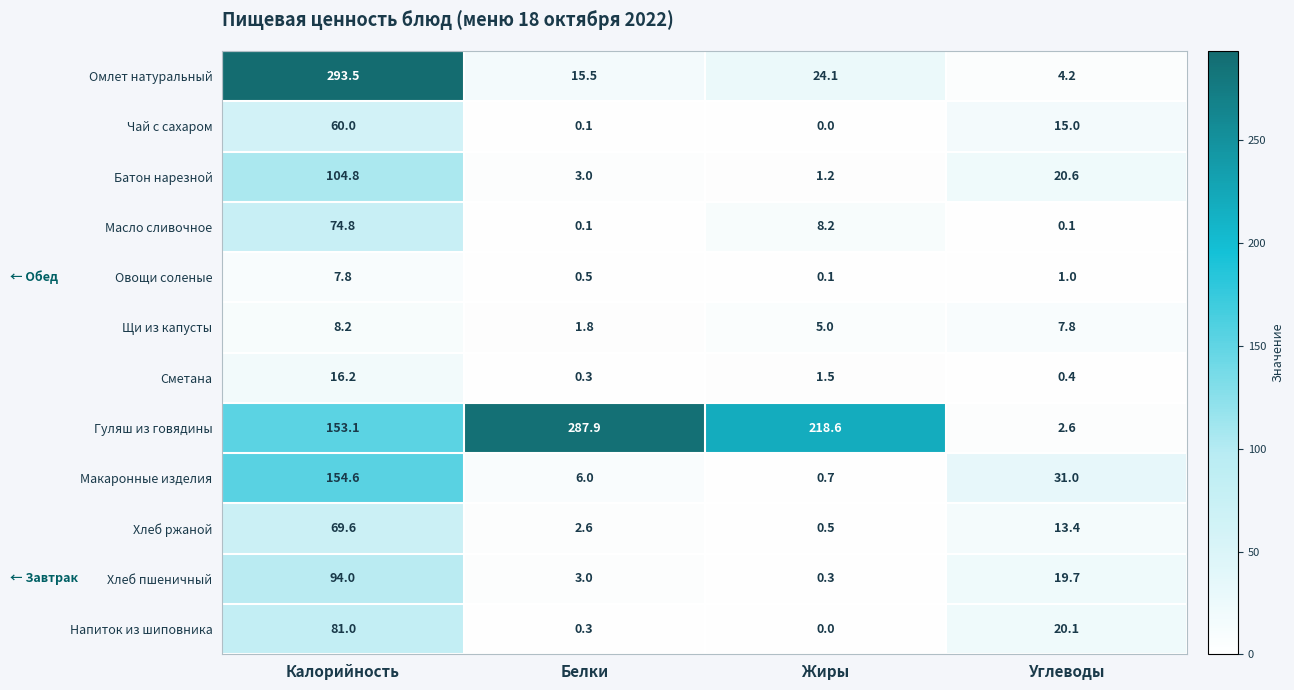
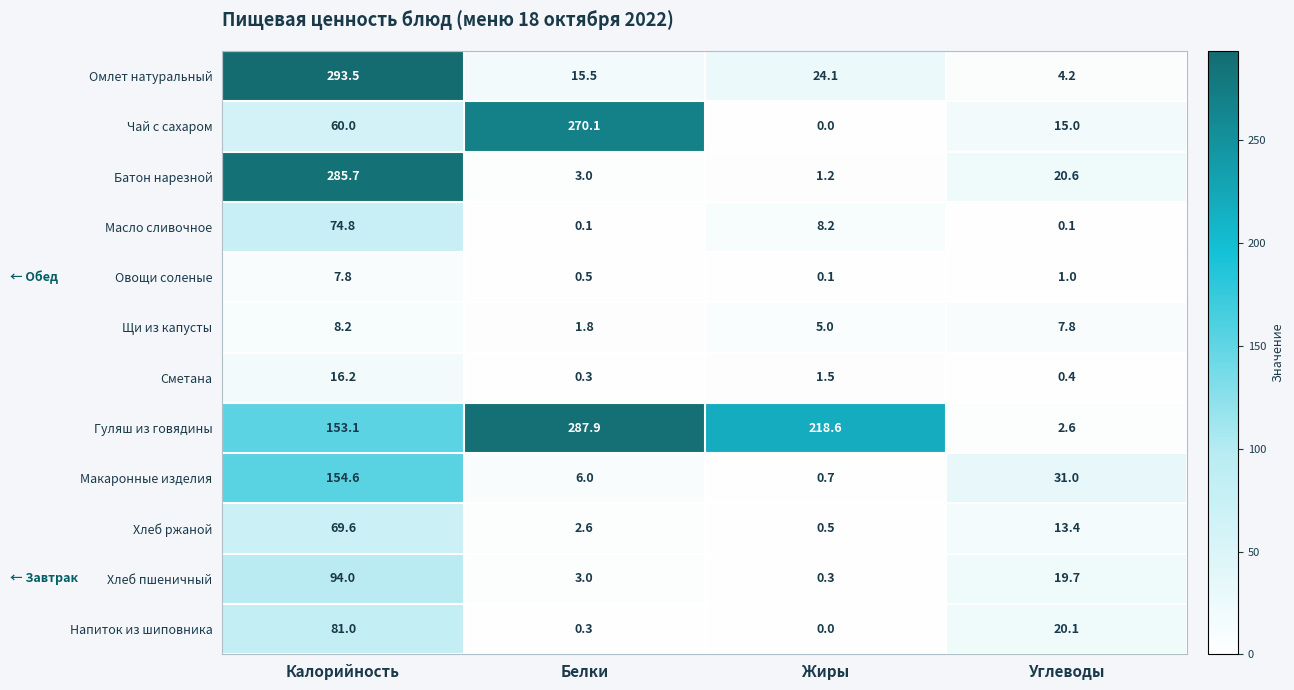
Чай с сахаром, Белки: 0.1 -> 270.1
Батон нарезной, Калорийность: 104.8 -> 285.7
